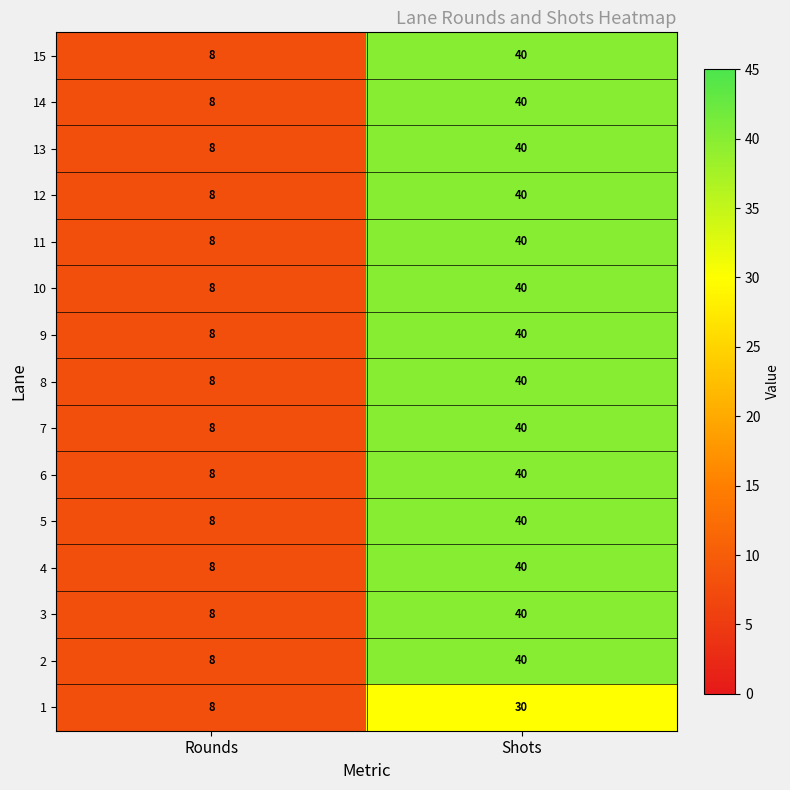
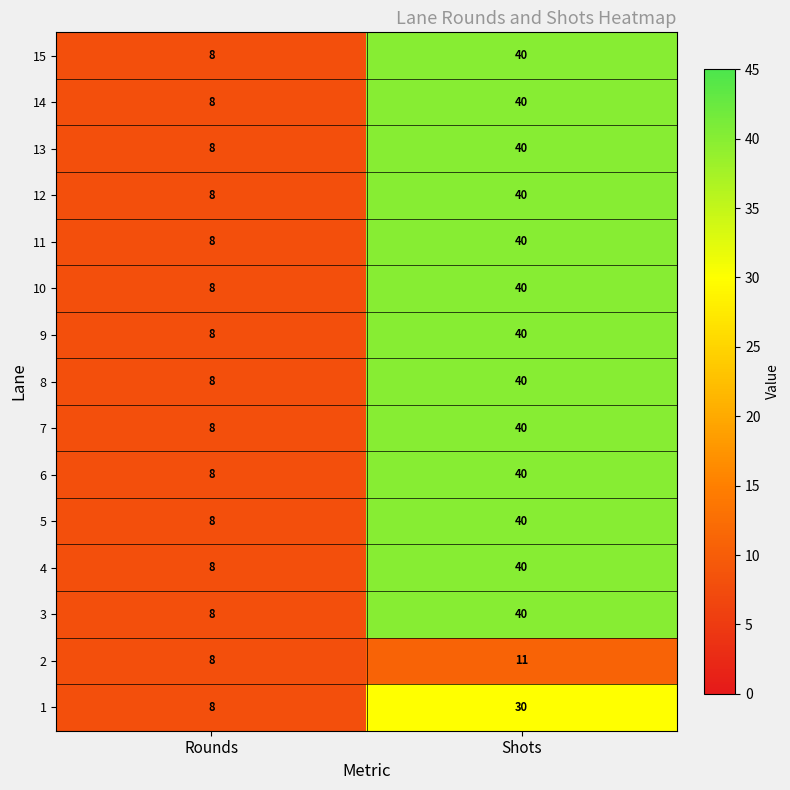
2, Shots: 40 -> 11
